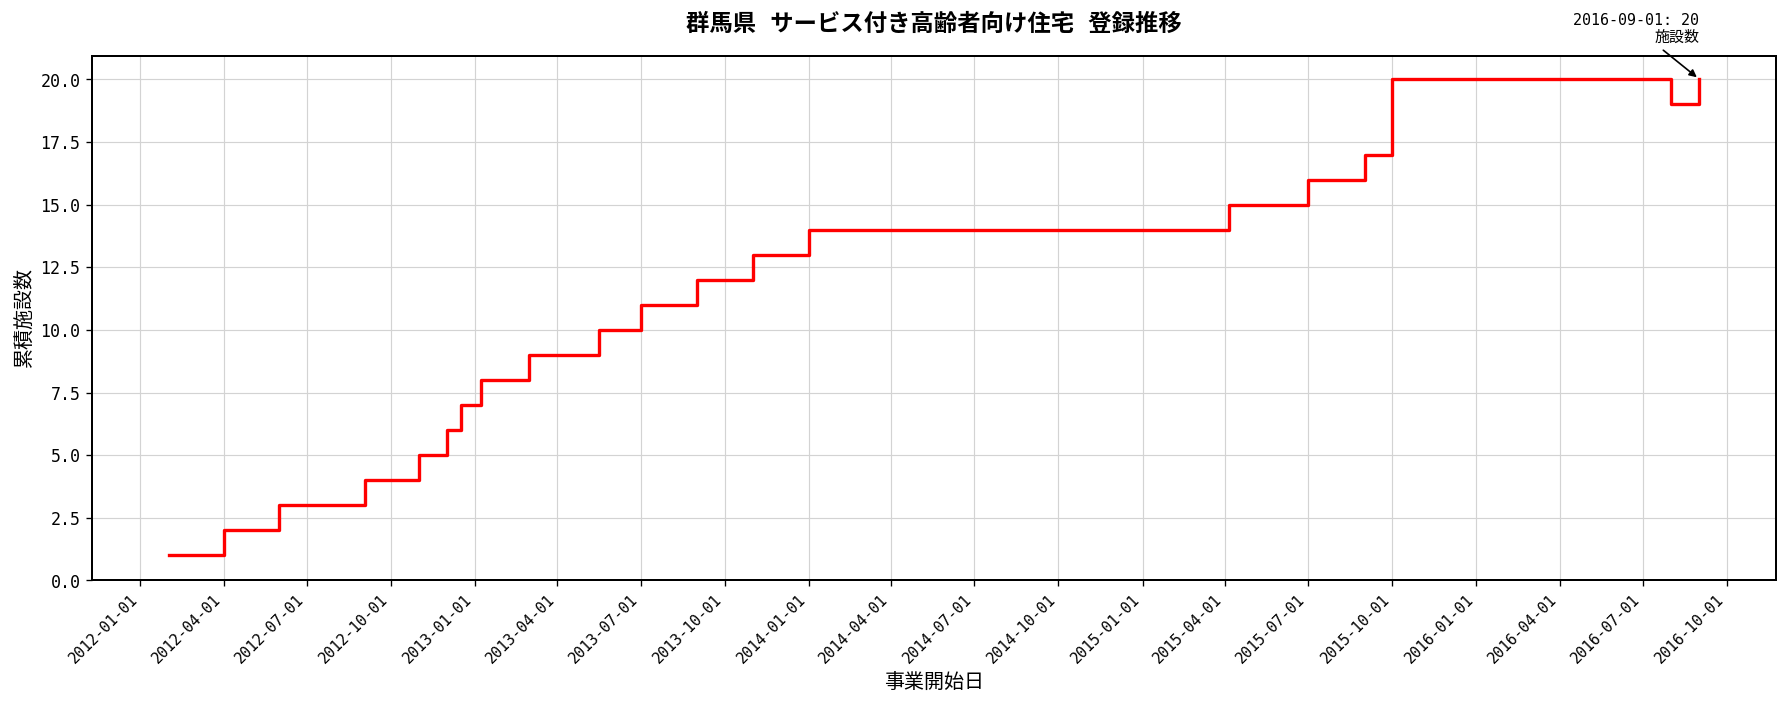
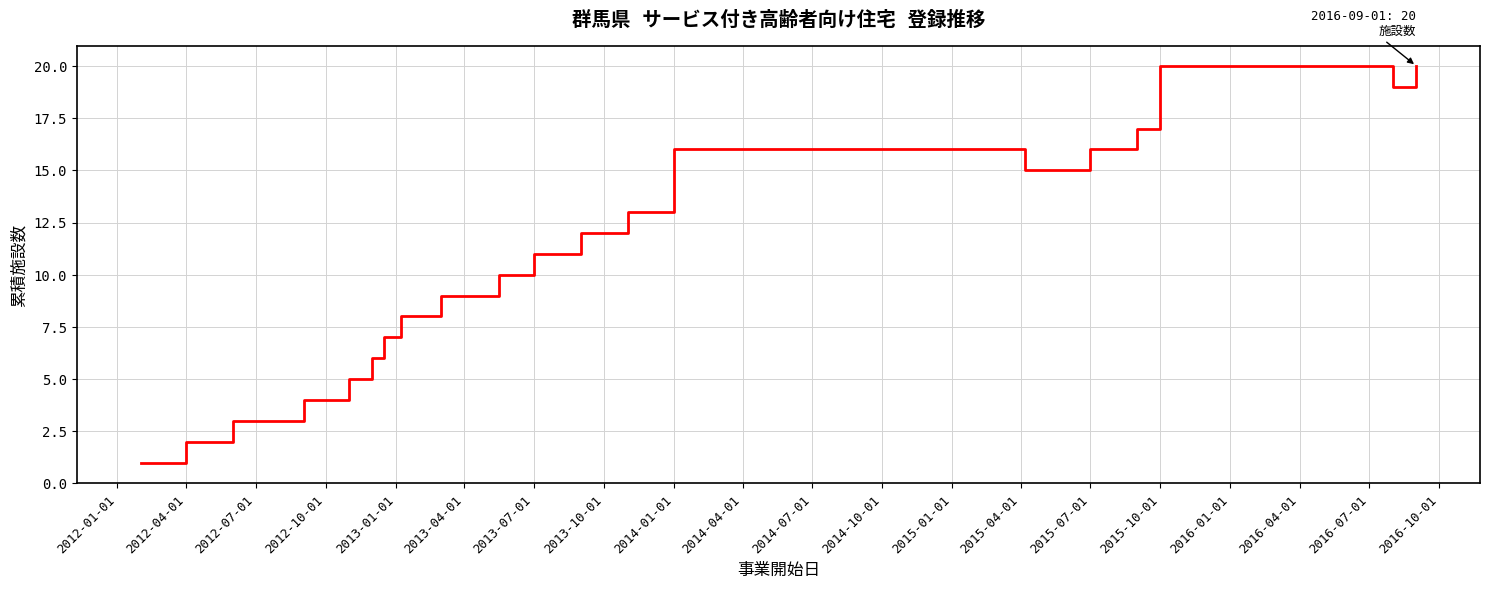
2014-01-01: 14 -> 16
